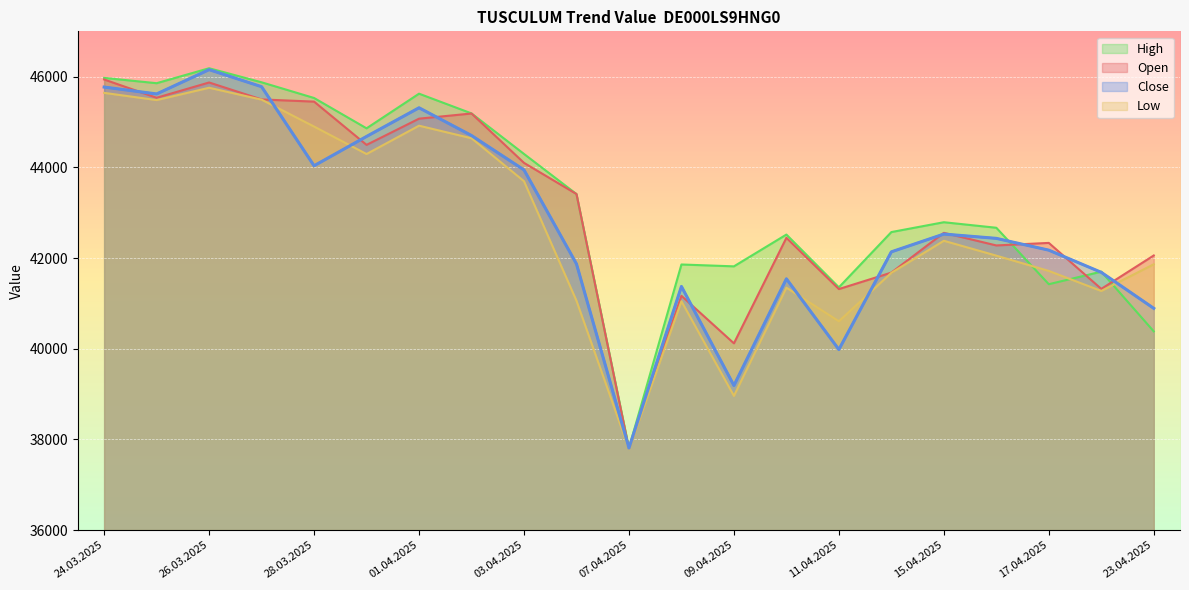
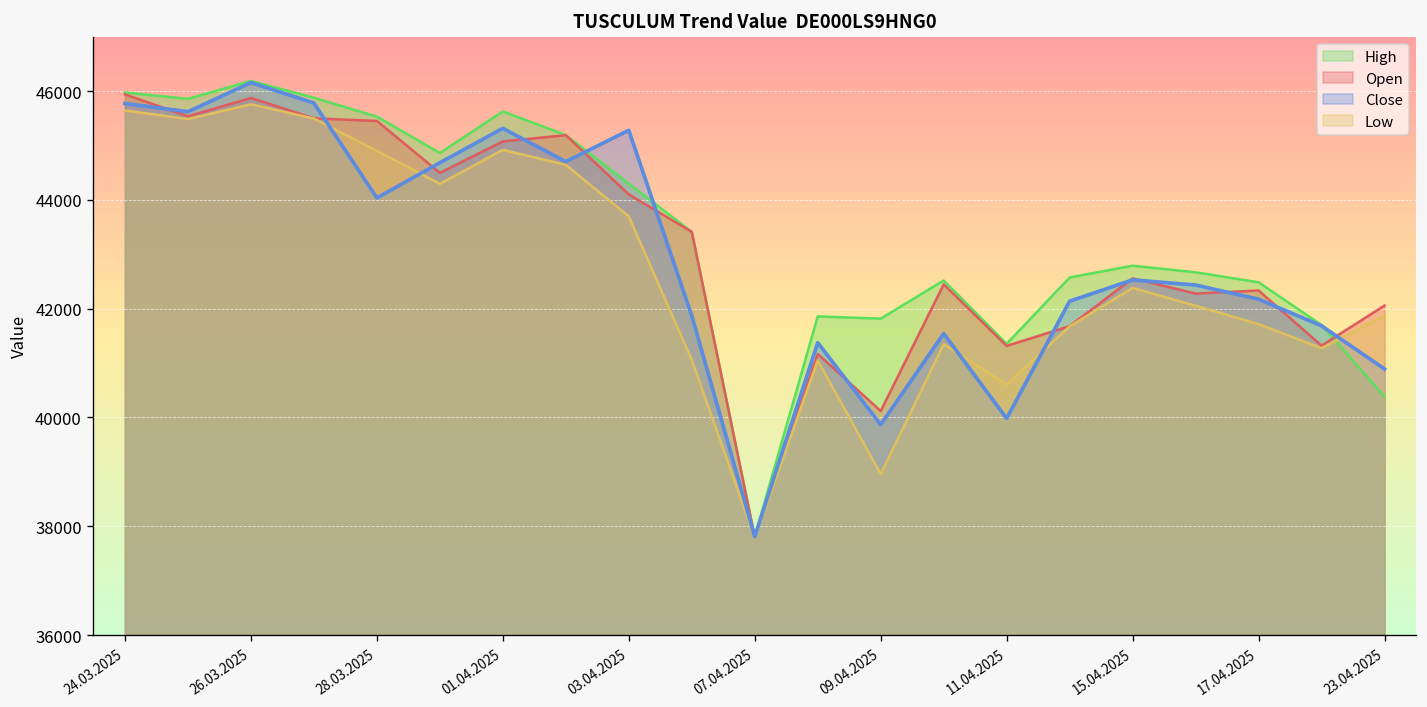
Close, 03.04.2025: 43900 -> 45300
Close, 09.04.2025: 39200 -> 39900
High, 17.04.2025: 41400 -> 42500
